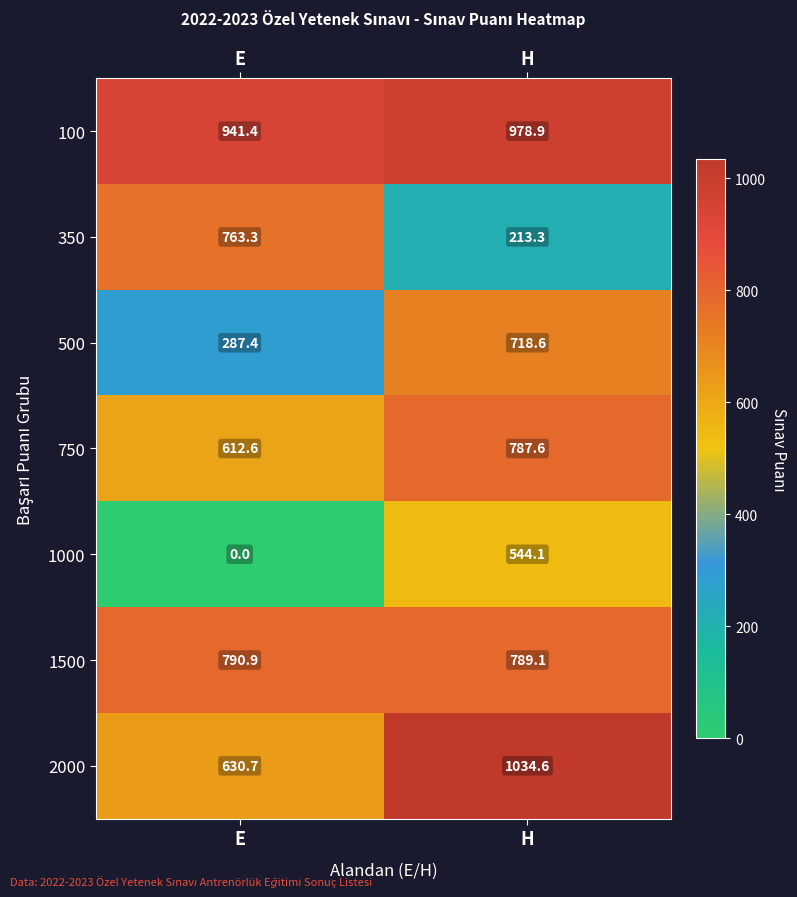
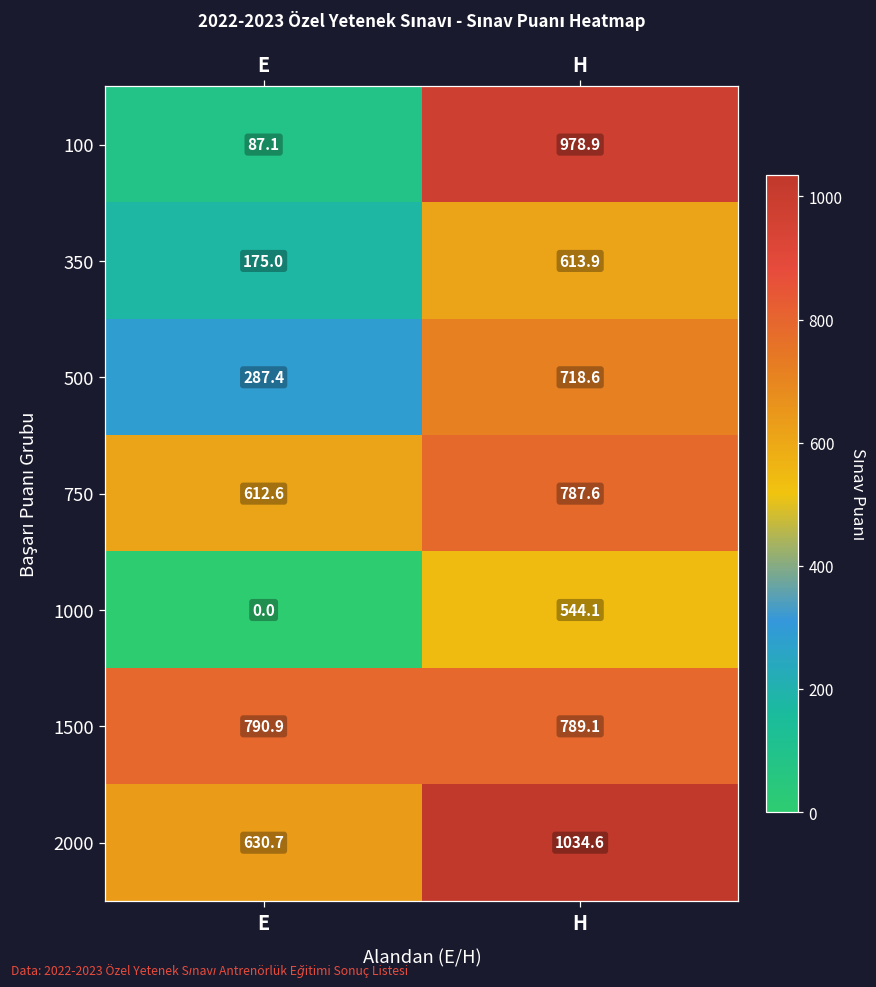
100, E: 941.4 -> 87.1
350, E: 763.3 -> 175.0
350, H: 213.3 -> 613.9
